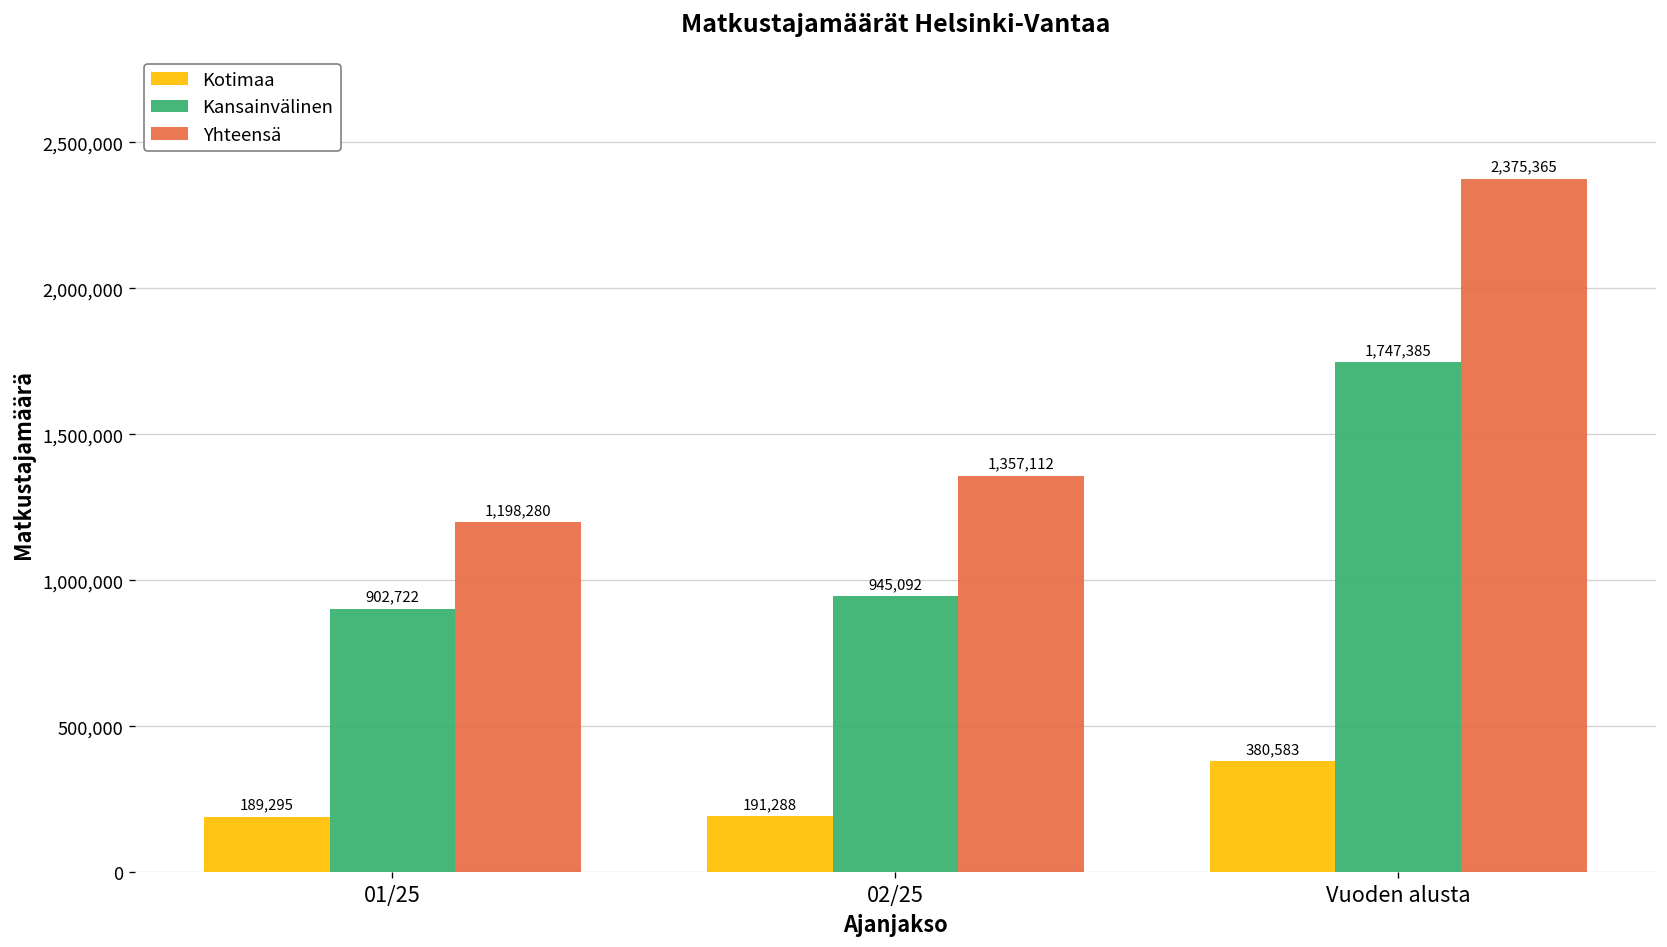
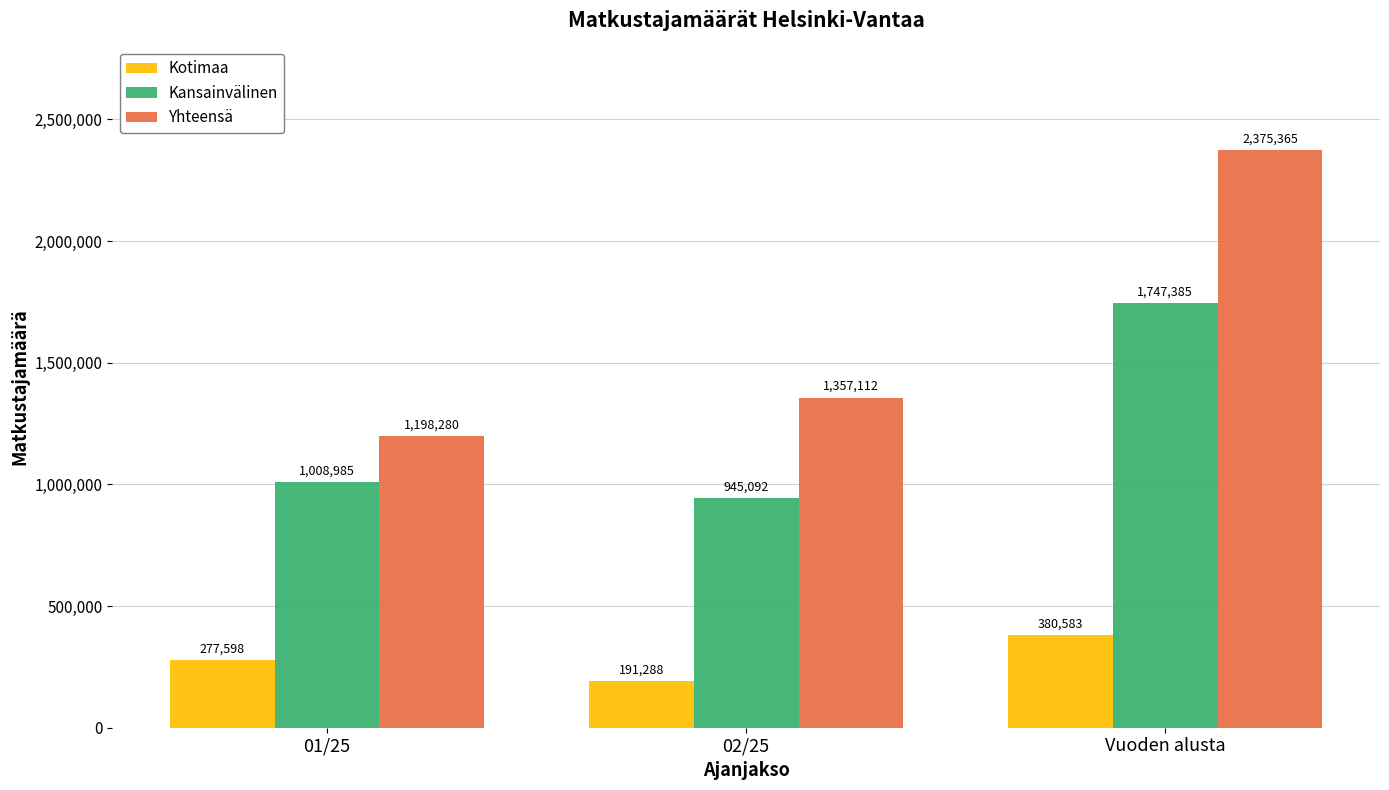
Kotimaa, 01/25: 189,295 -> 277,598
Kansainvälinen, 01/25: 902,722 -> 1,008,985
